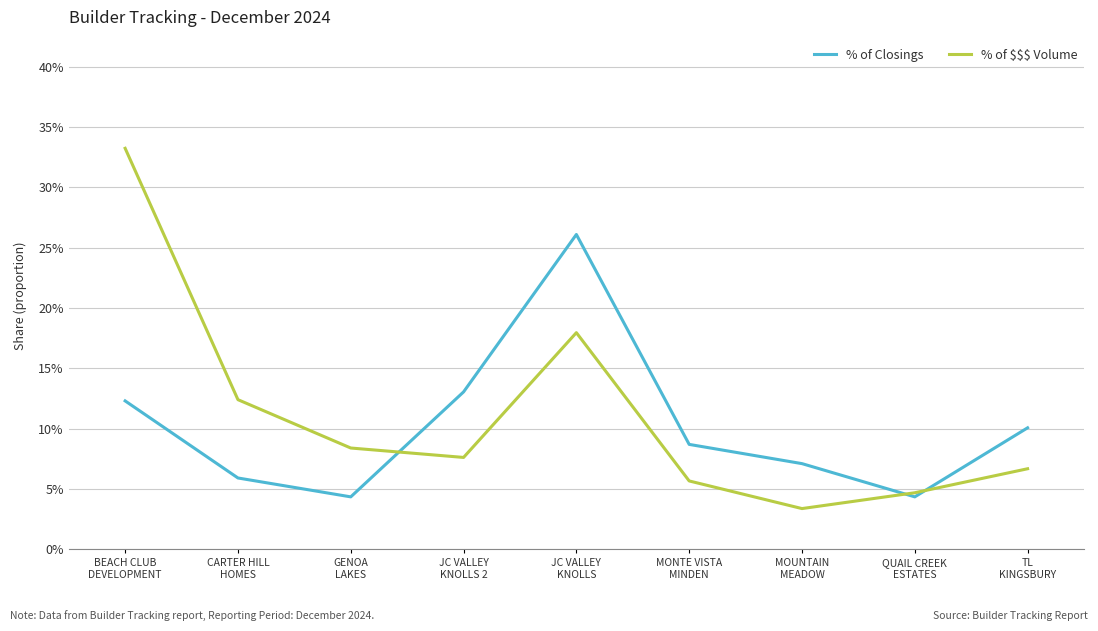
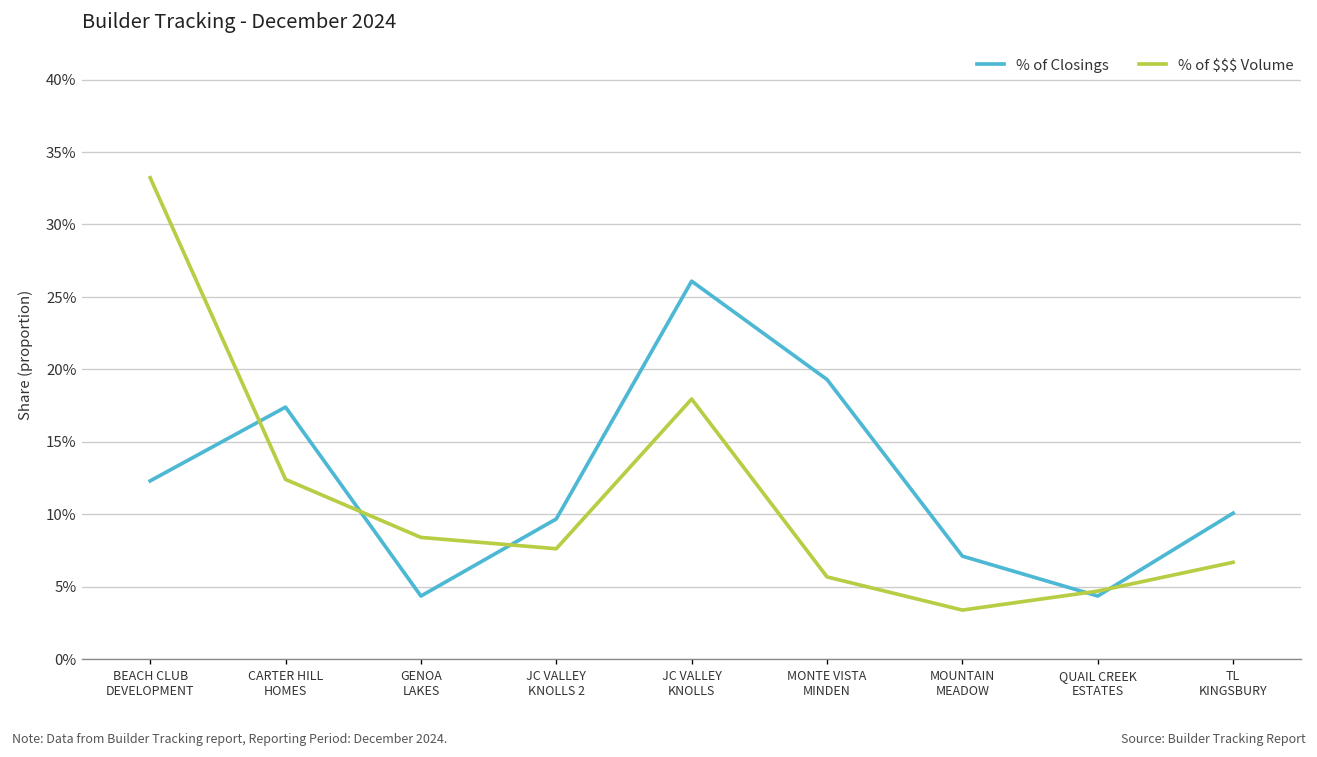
% of Closings, CARTER HILL HOMES: 5.9% -> 17.4%
% of Closings, JC VALLEY KNOLLS 2: 13.0% -> 9.7%
% of Closings, MONTE VISTA MINDEN: 8.7% -> 19.3%
